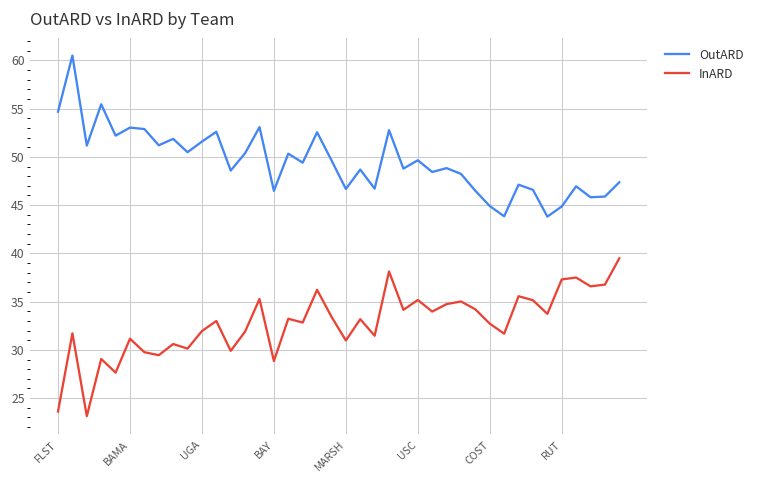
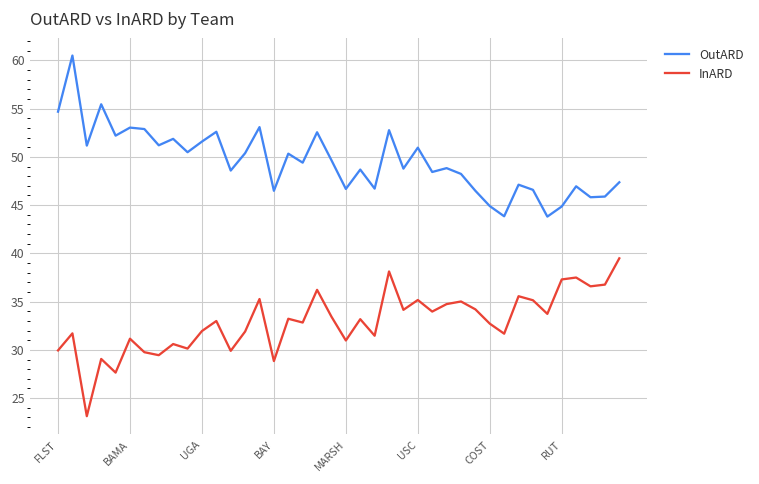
InARD, FLST: 24 -> 30
OutARD, USC: 50 -> 51
